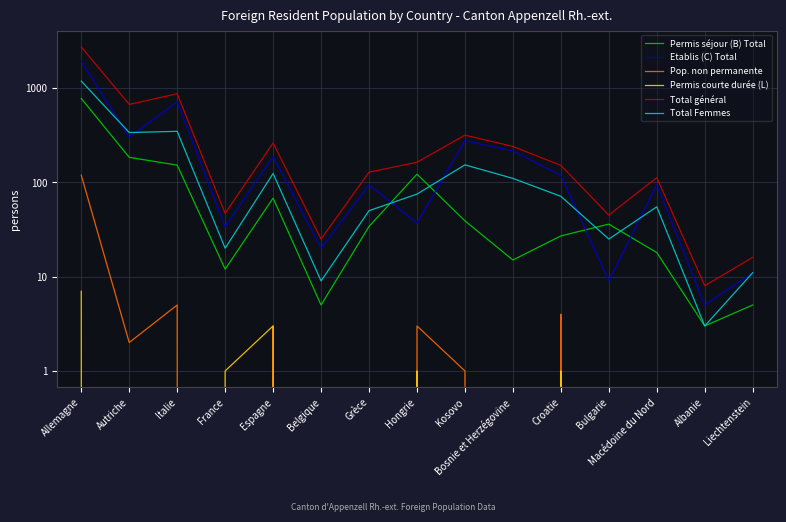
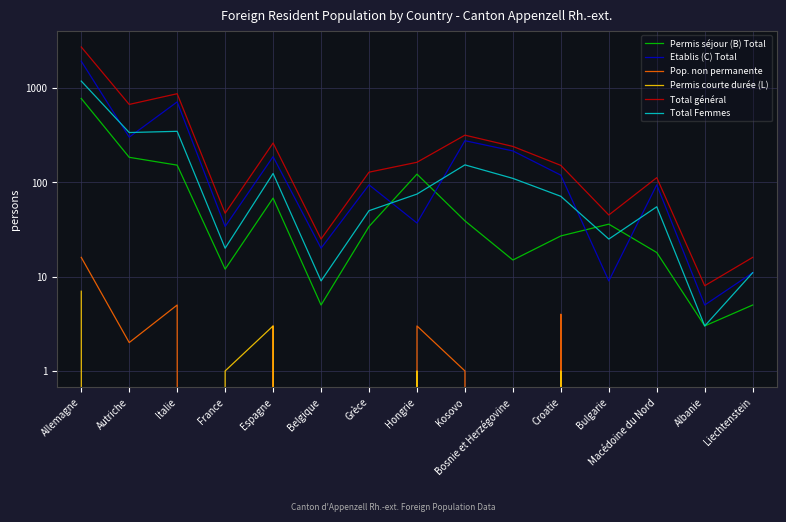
Pop. non permanente, Allemagne: 120 -> 16
